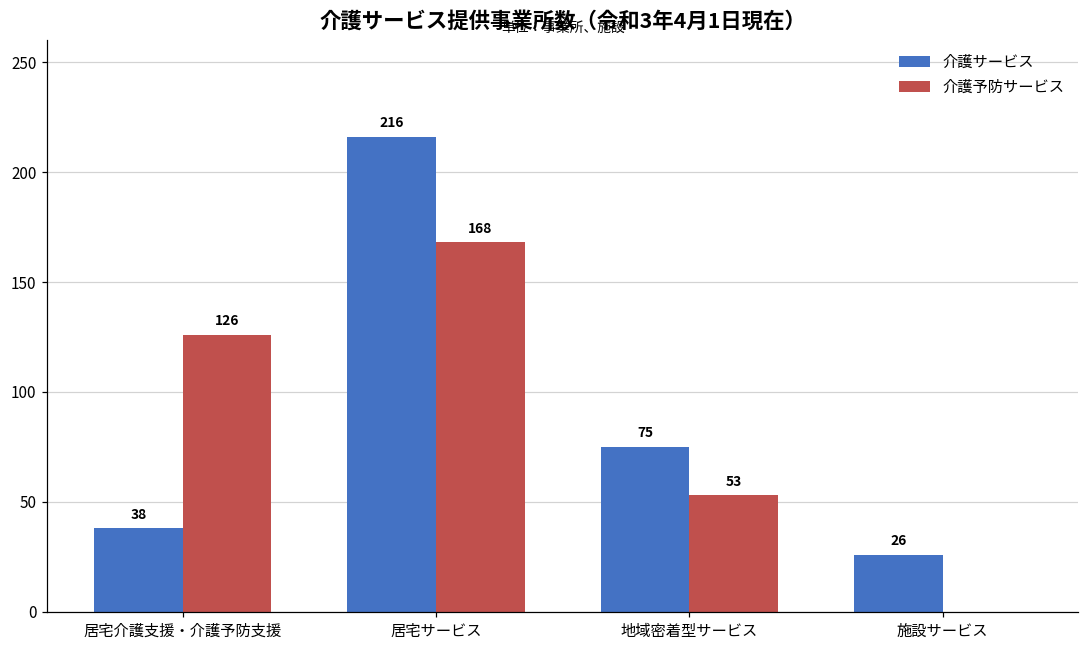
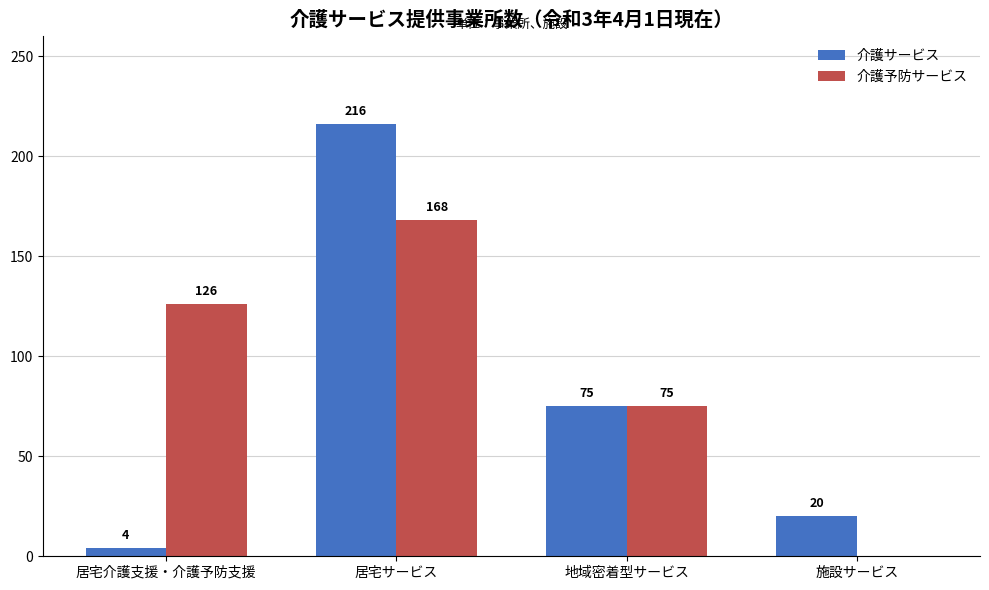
介護サービス, 居宅介護支援・介護予防支援: 38 -> 4
介護予防サービス, 地域密着型サービス: 53 -> 75
介護サービス, 施設サービス: 26 -> 20
